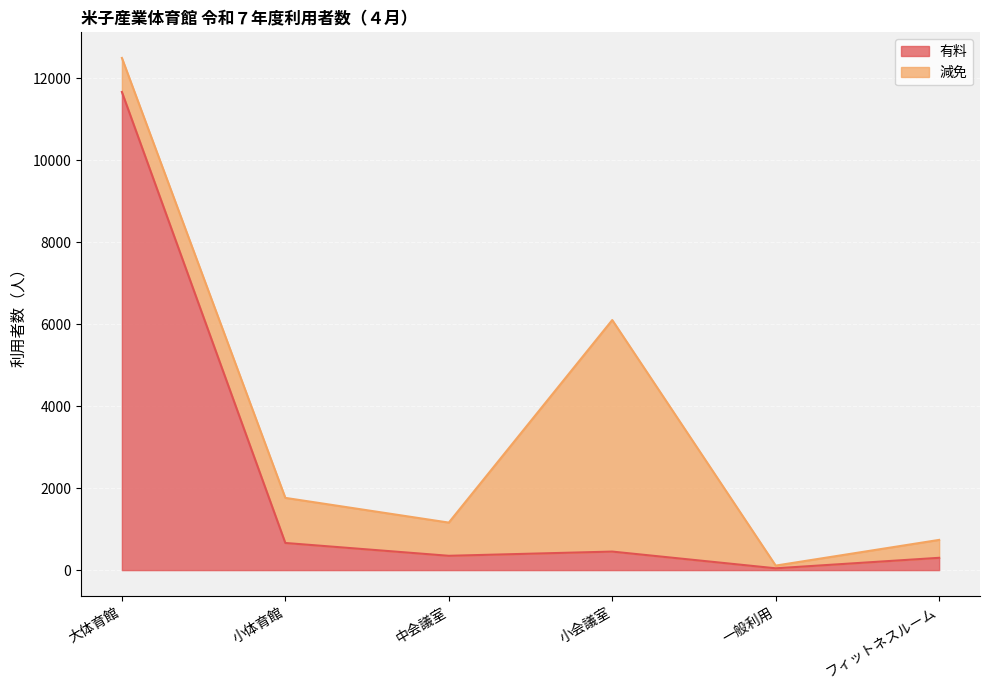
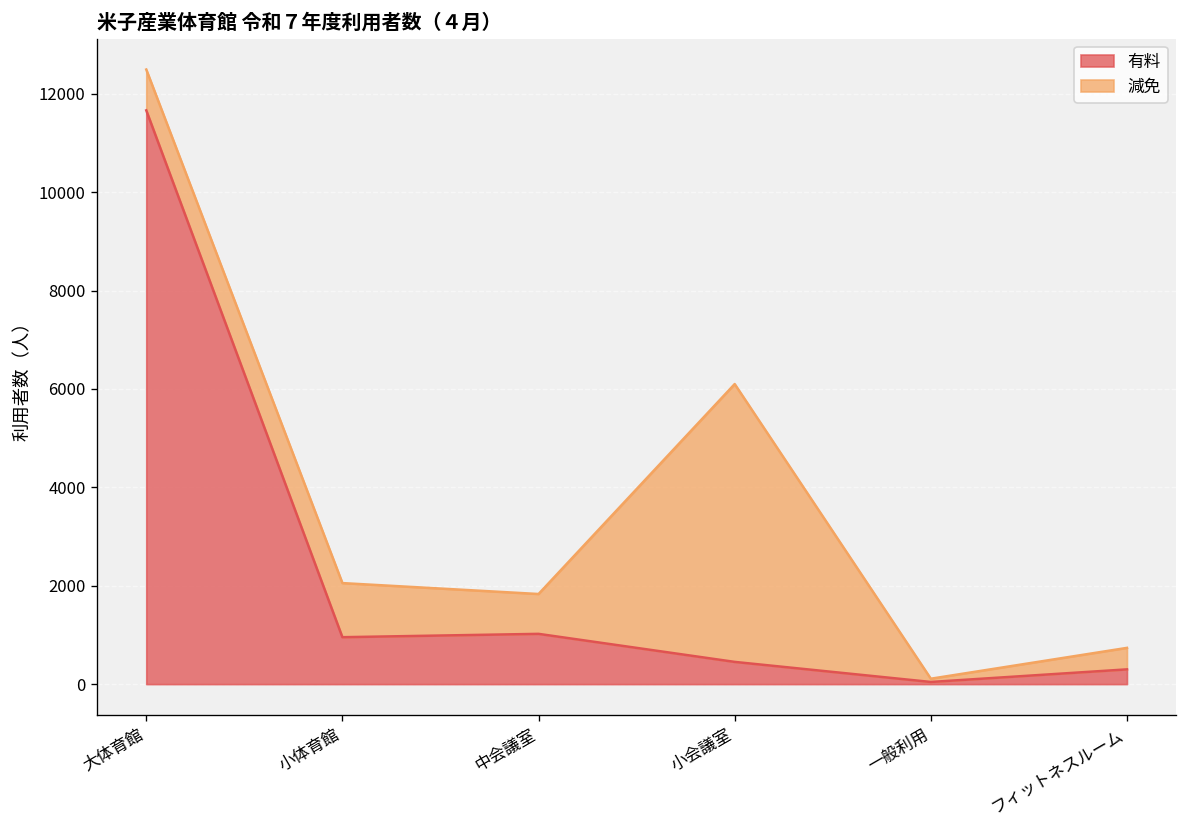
有料, 小体育館: 700 -> 1000
有料, 中会議室: 300 -> 1000
